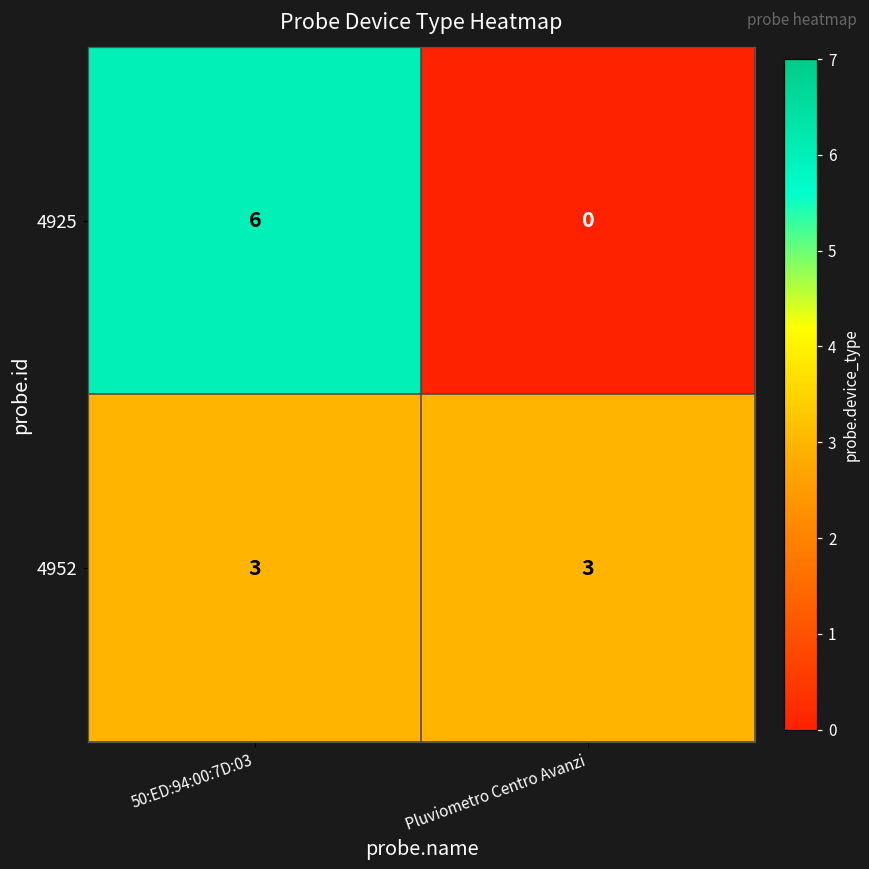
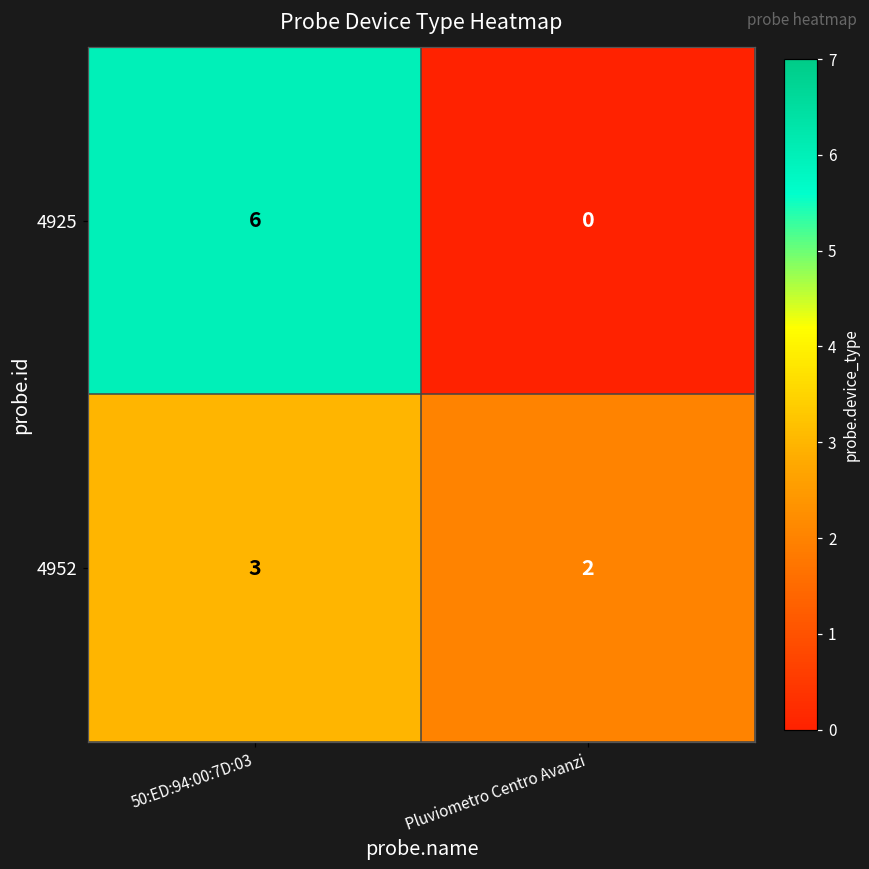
4952, Pluviometro Centro Avanzi: 3 -> 2
